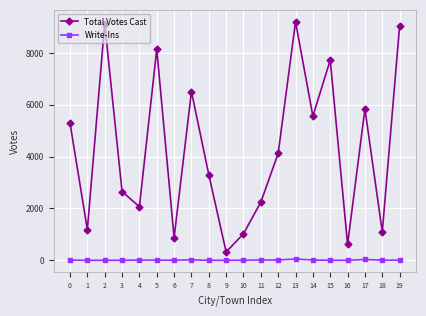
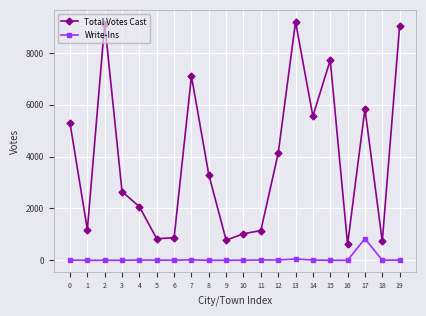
Total Votes Cast, 5: 8100 -> 800
Total Votes Cast, 7: 6500 -> 7100
Total Votes Cast, 9: 300 -> 800
Total Votes Cast, 11: 2200 -> 1100
Write-Ins, 17: 0 -> 800
Total Votes Cast, 18: 1100 -> 700
